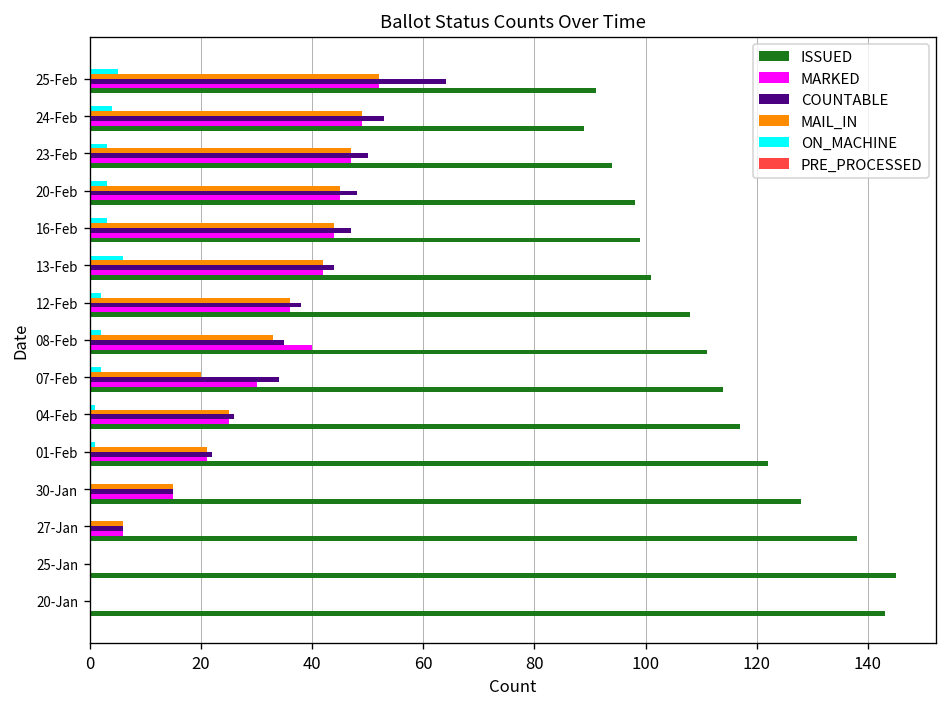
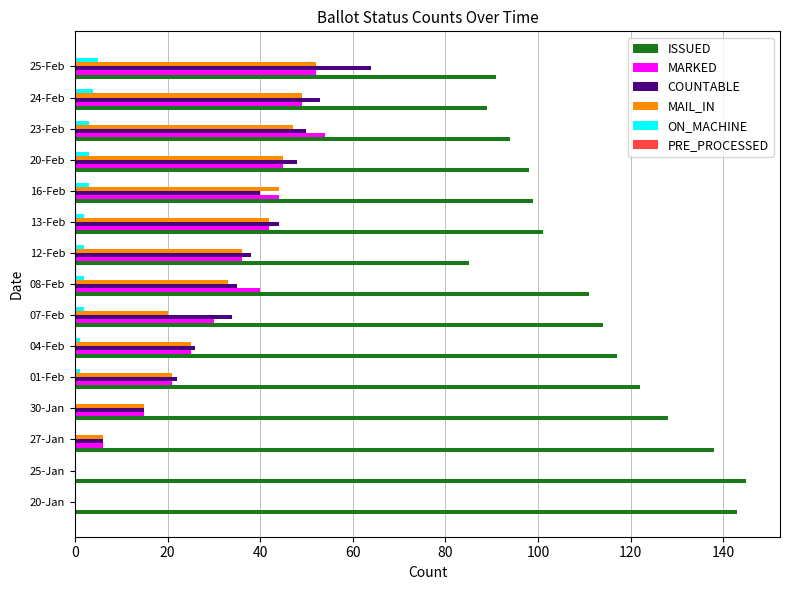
MARKED, 23-Feb: 47 -> 54
COUNTABLE, 16-Feb: 47 -> 40
ON_MACHINE, 13-Feb: 6 -> 2
ISSUED, 12-Feb: 108 -> 85
